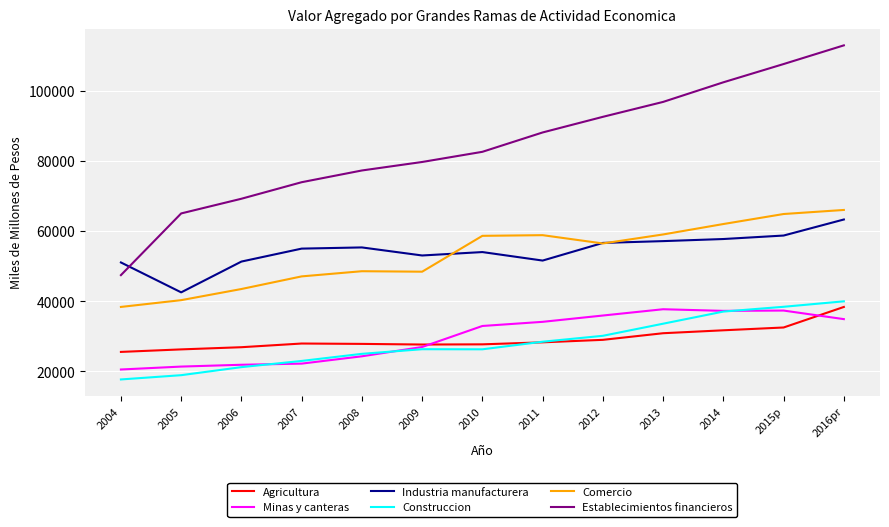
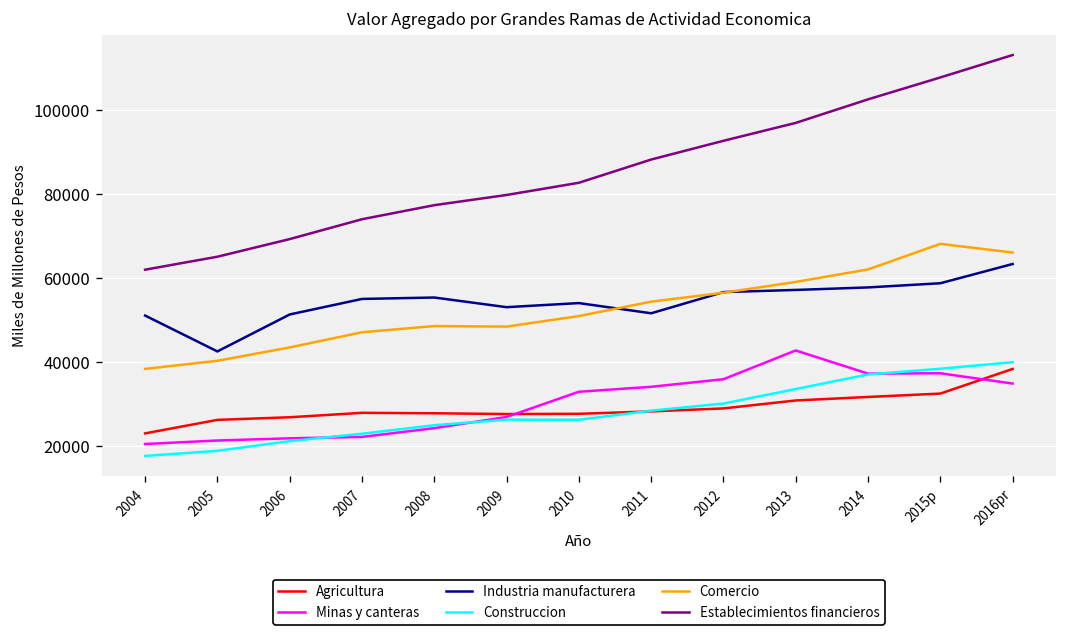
Agricultura, 2004: 26000 -> 23000
Establecimientos financieros, 2004: 47000 -> 62000
Comercio, 2010: 59000 -> 51000
Comercio, 2011: 59000 -> 54000
Minas y canteras, 2013: 38000 -> 43000
Comercio, 2015p: 65000 -> 68000
